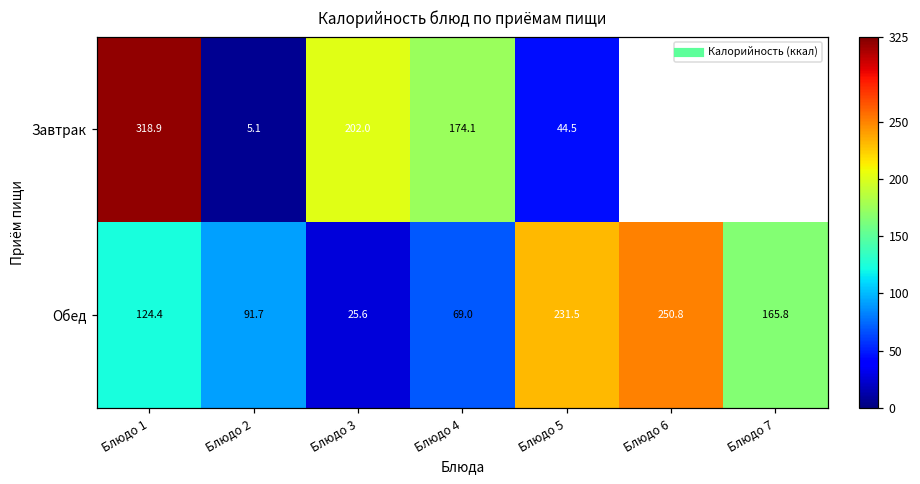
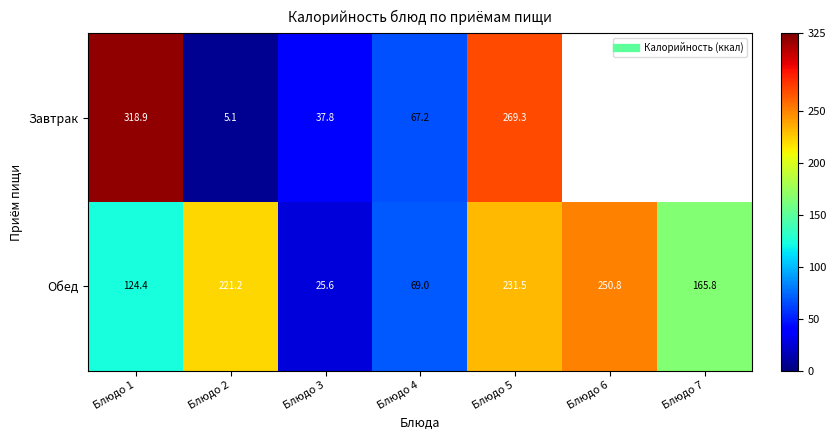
Завтрак, Блюдо 3: 202.0 -> 37.8
Завтрак, Блюдо 4: 174.1 -> 67.2
Завтрак, Блюдо 5: 44.5 -> 269.3
Обед, Блюдо 2: 91.7 -> 221.2
